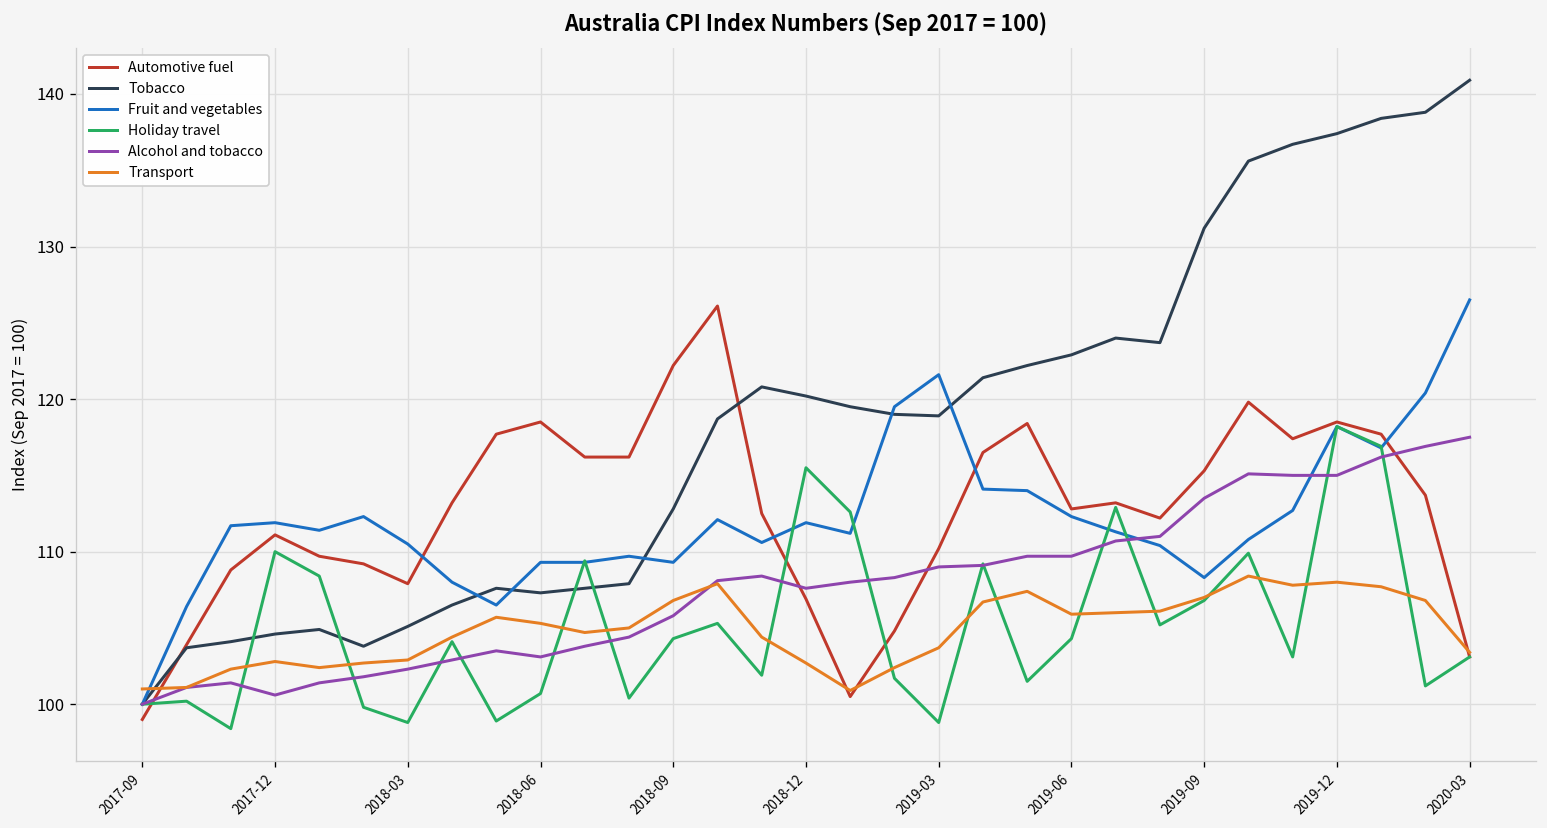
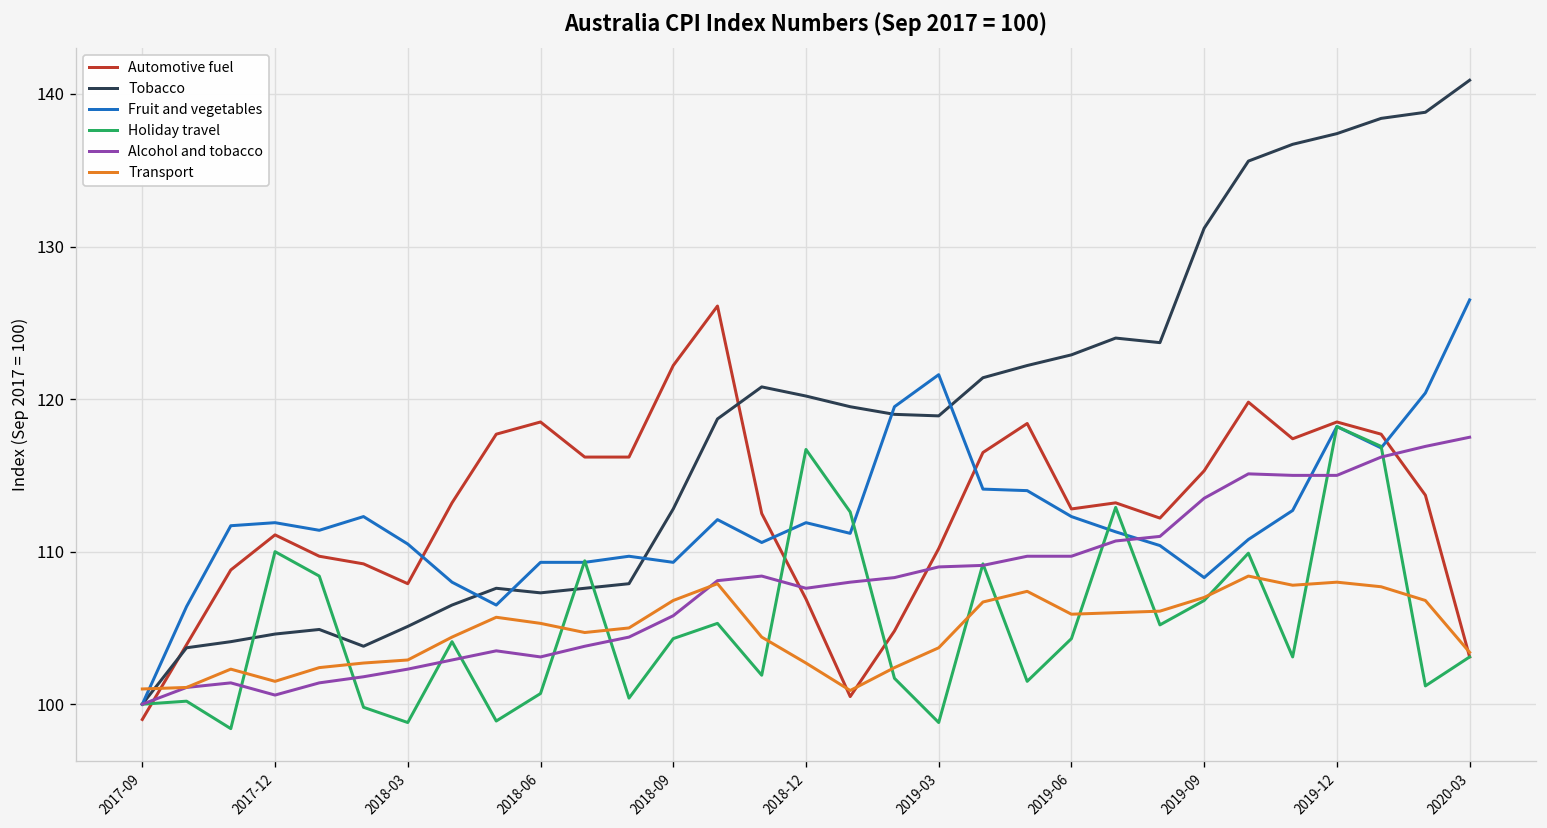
Transport, 2017-12: 102.8 -> 101.5
Holiday travel, 2018-12: 115.5 -> 116.7
